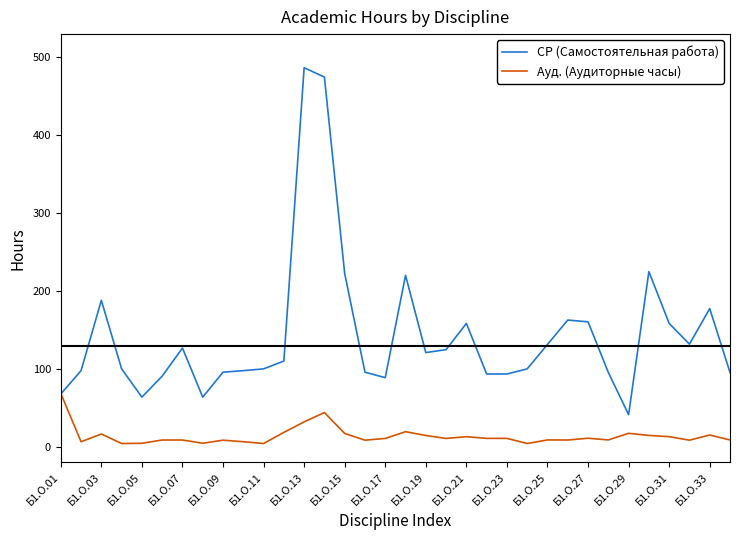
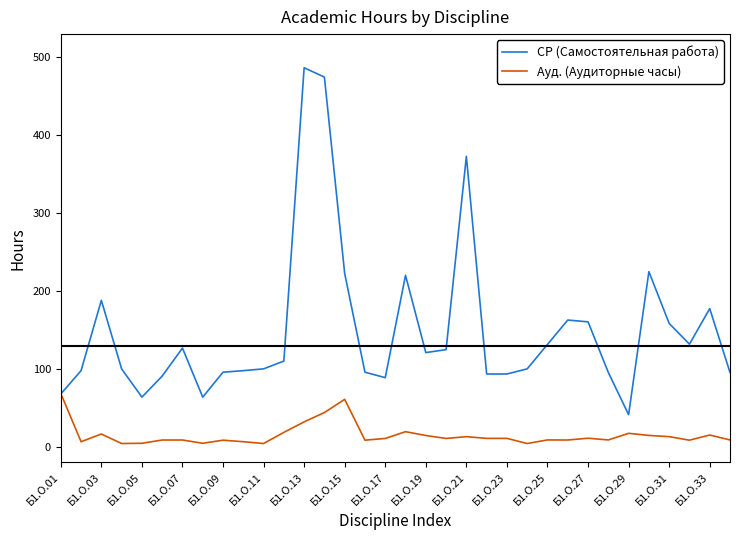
Ауд. (Аудиторные часы), Б1.О.15: 20 -> 60
СР (Самостоятельная работа), Б1.О.21: 160 -> 370
